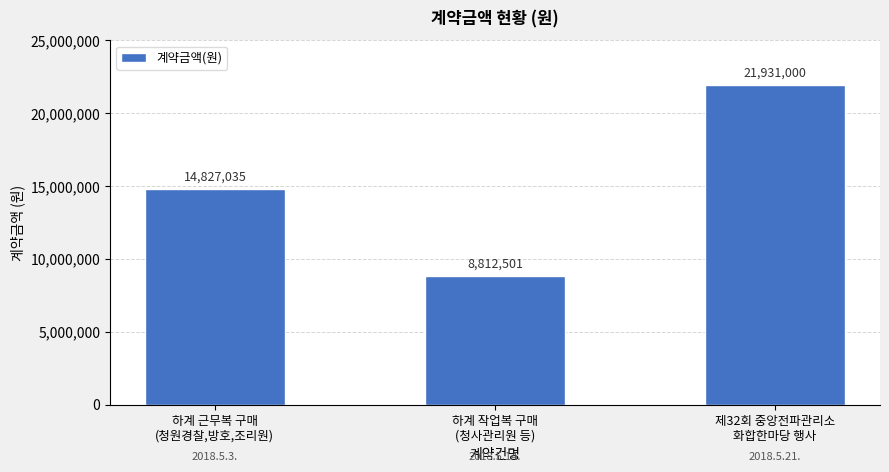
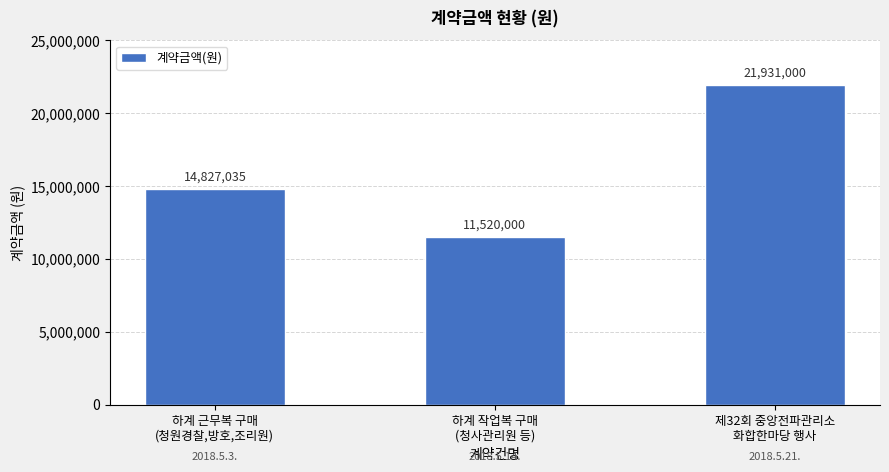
하계 작업복 구매 (청사관리원 등): 8,812,501 -> 11,520,000
